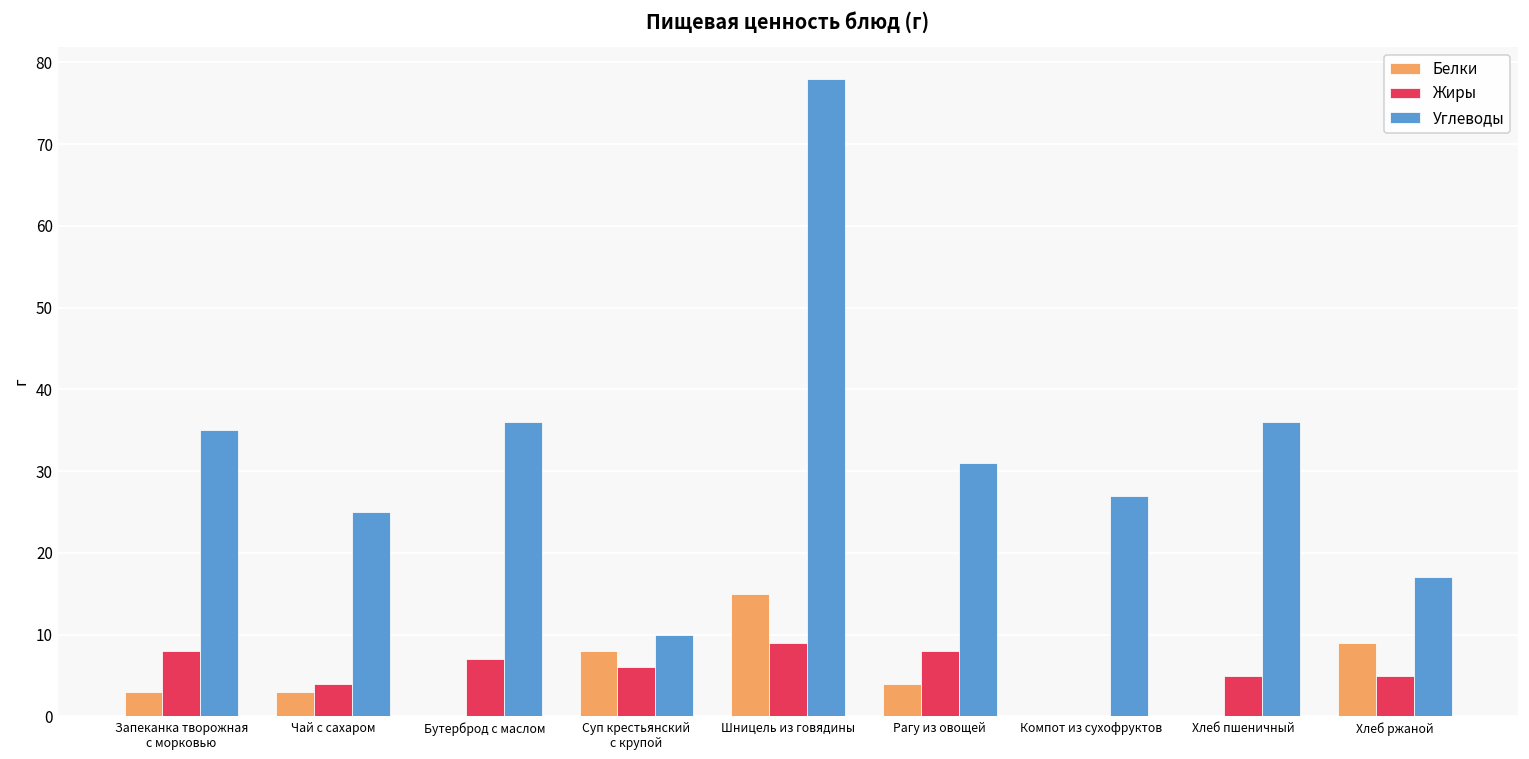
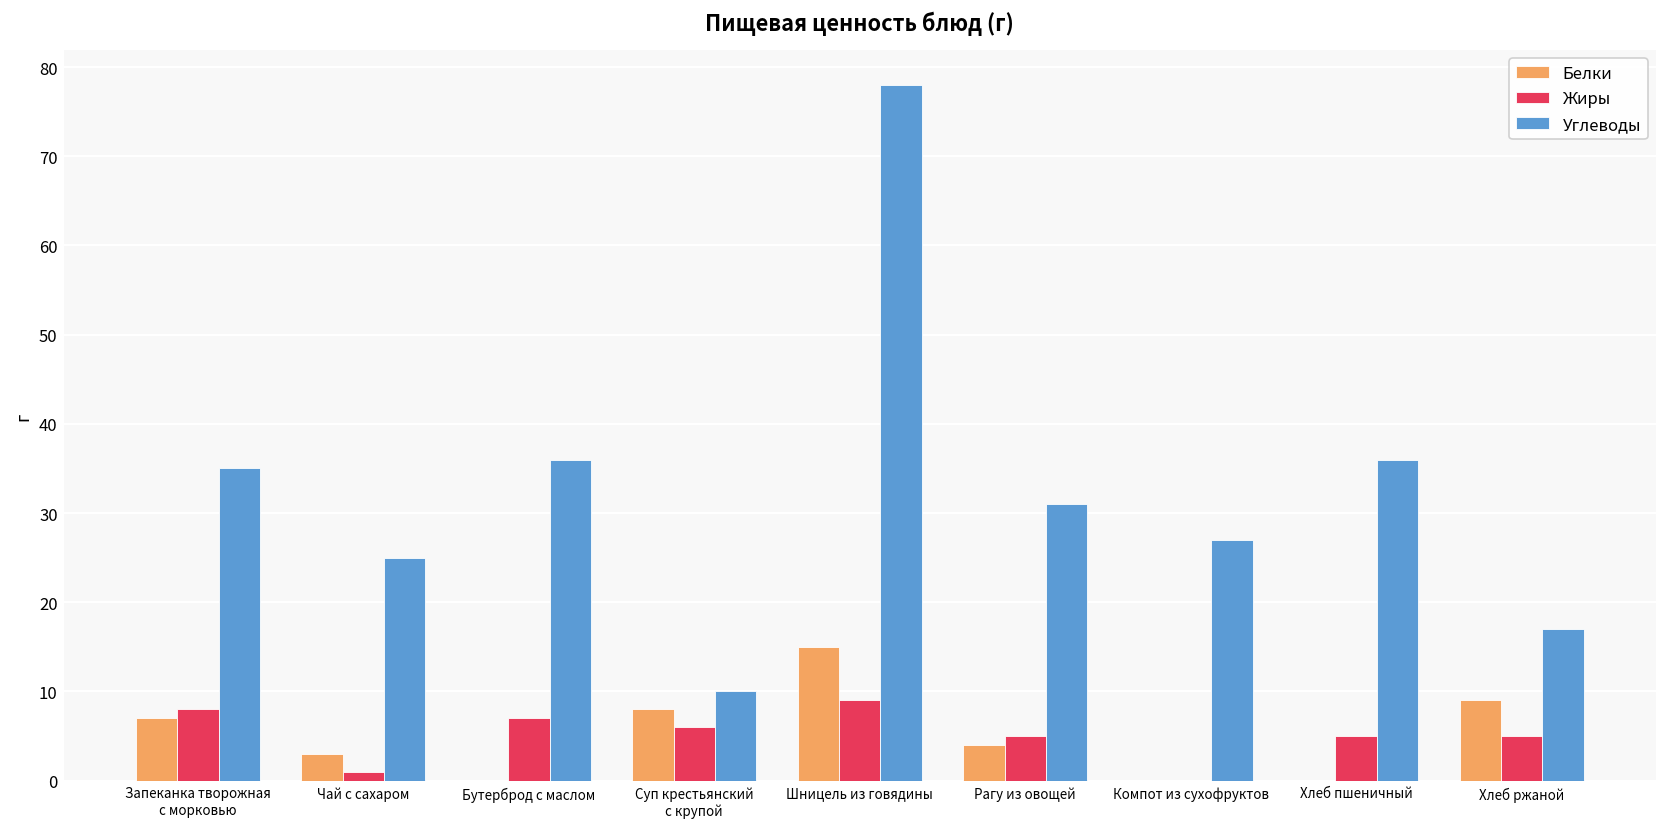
Белки, Запеканка творожная с морковью: 3 -> 7
Жиры, Чай с сахаром: 4 -> 1
Жиры, Рагу из овощей: 8 -> 5
